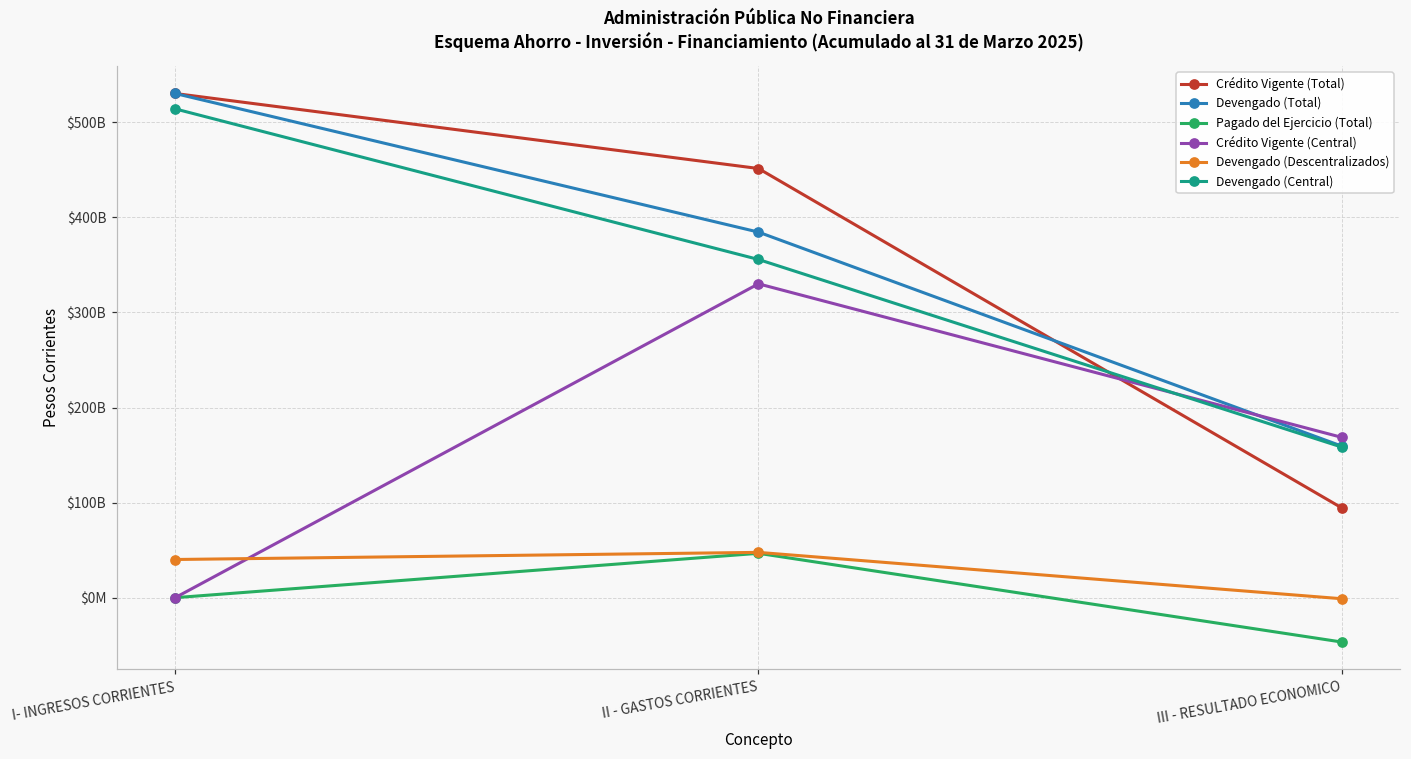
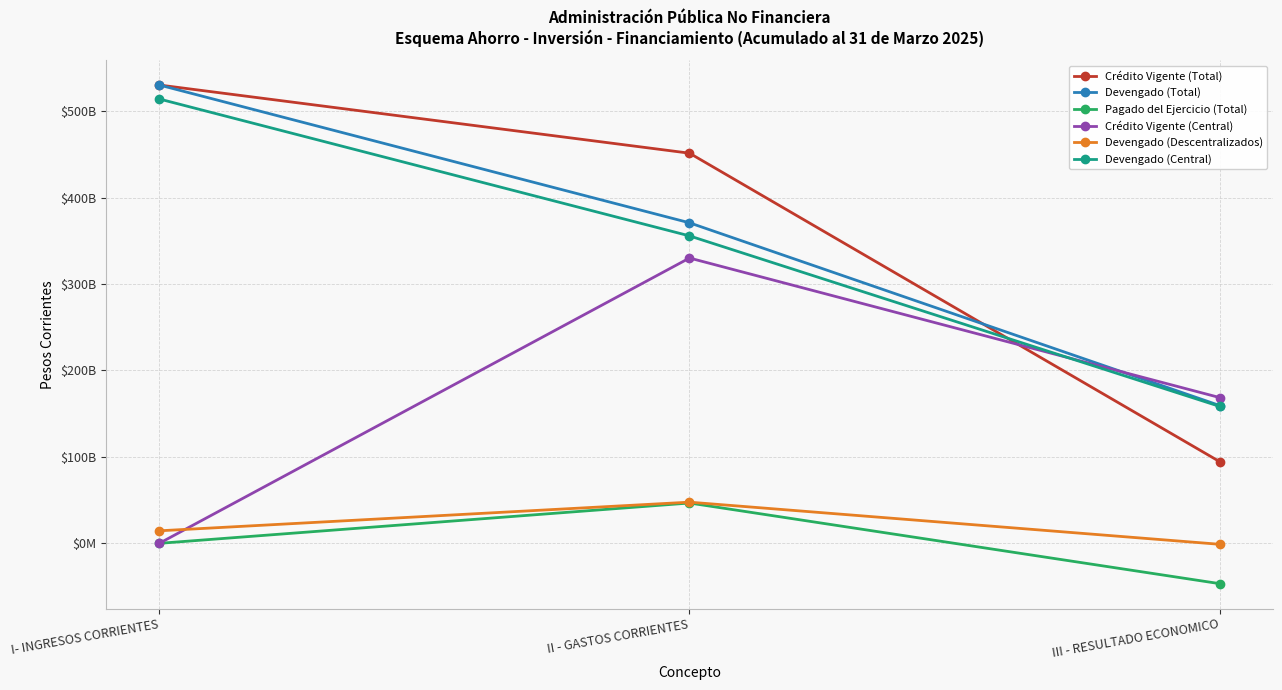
Devengado (Descentralizados), I- INGRESOS CORRIENTES: $40000000000 -> $10000000000
Devengado (Total), II - GASTOS CORRIENTES: $380000000000 -> $370000000000
